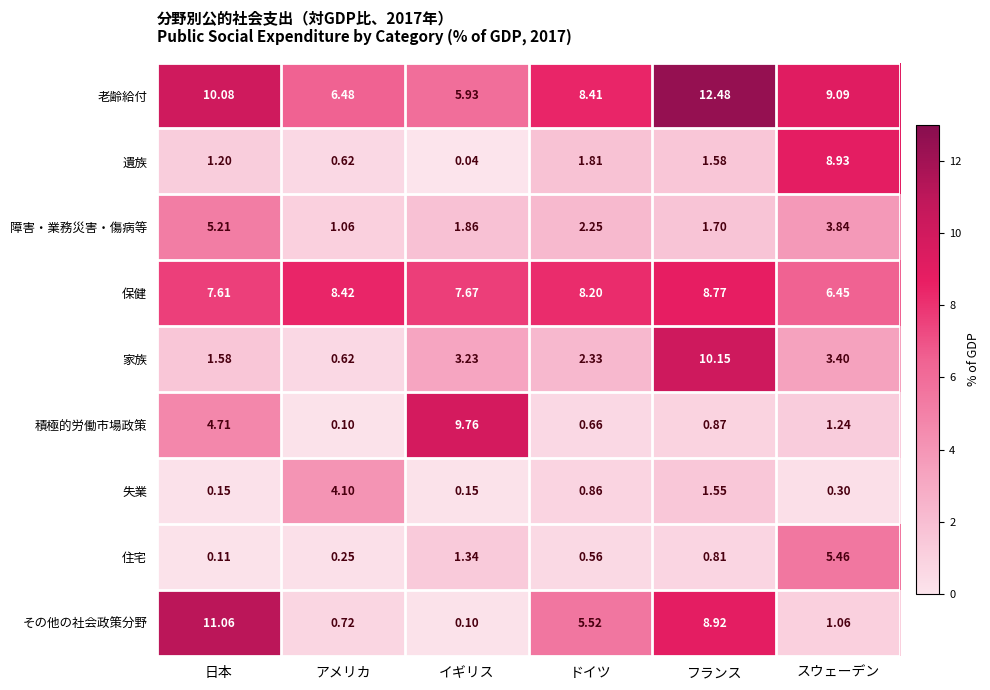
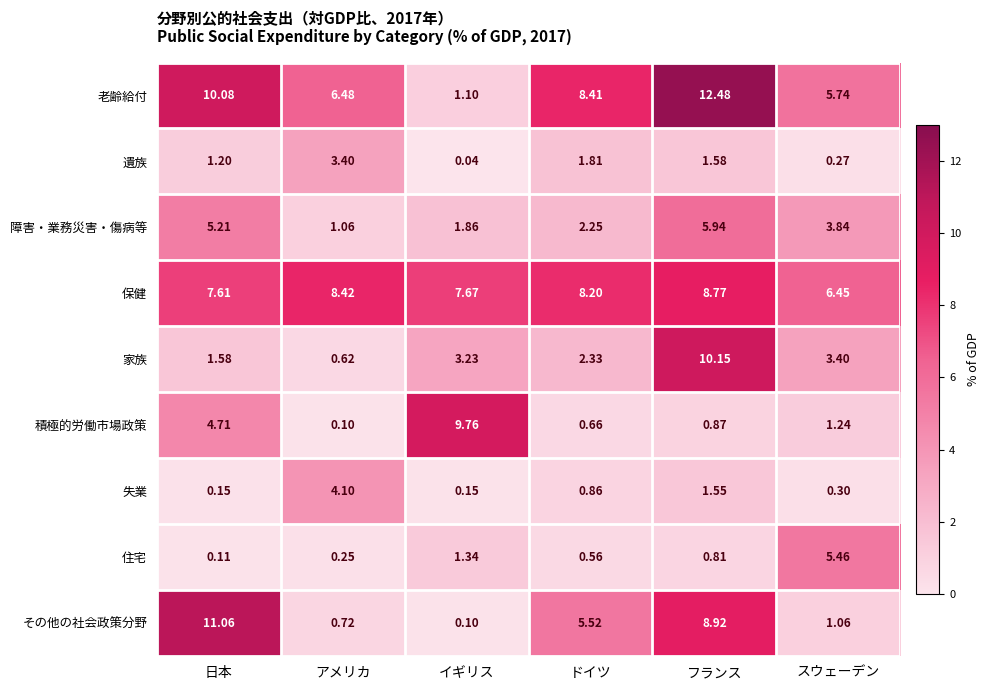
老齢給付, イギリス: 5.93 -> 1.10
老齢給付, スウェーデン: 9.09 -> 5.74
遺族, アメリカ: 0.62 -> 3.40
遺族, スウェーデン: 8.93 -> 0.27
障害・業務災害・傷病等, フランス: 1.70 -> 5.94
